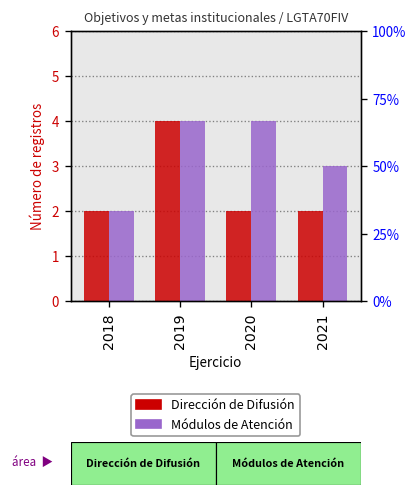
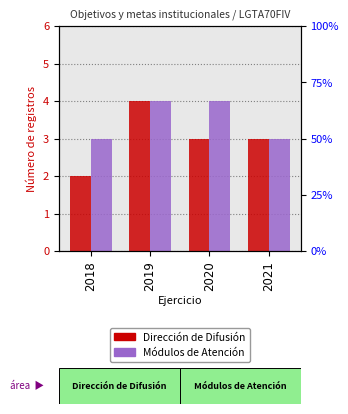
Módulos de Atención, 2018: 2 -> 3
Dirección de Difusión, 2020: 2 -> 3
Dirección de Difusión, 2021: 2 -> 3
